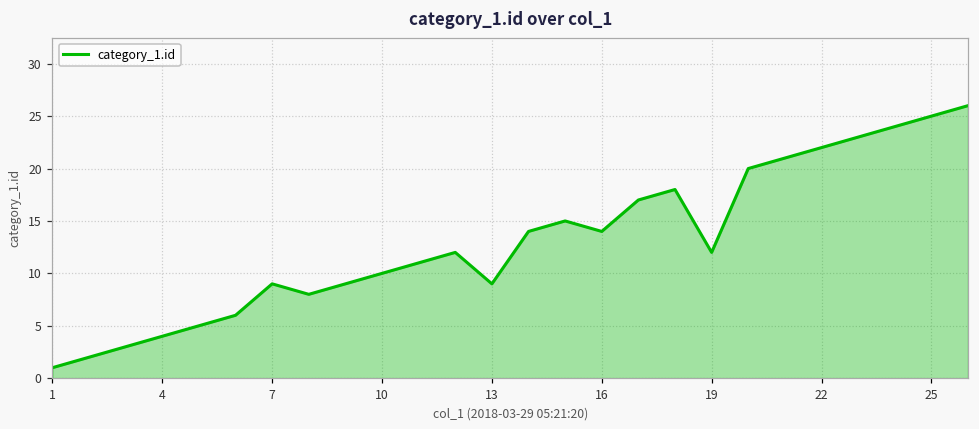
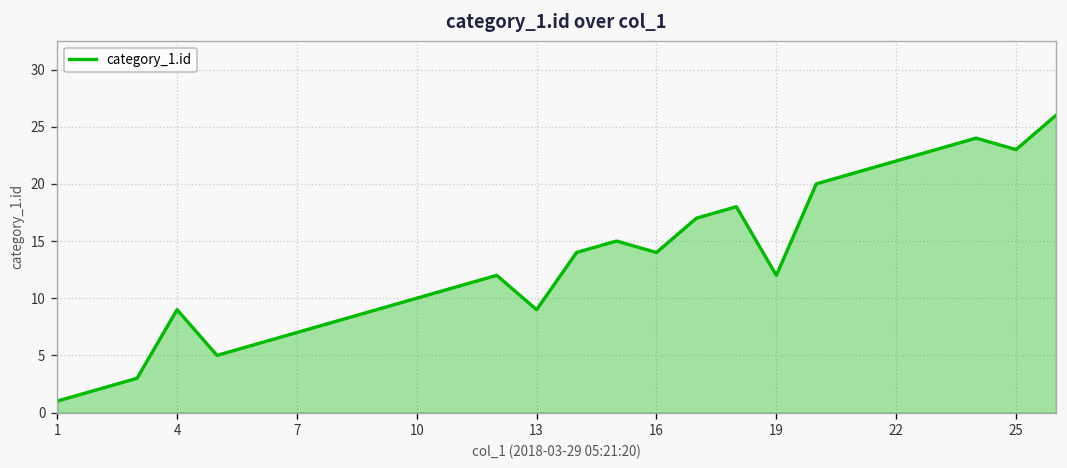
4: 4 -> 9
7: 9 -> 7
25: 25 -> 23
